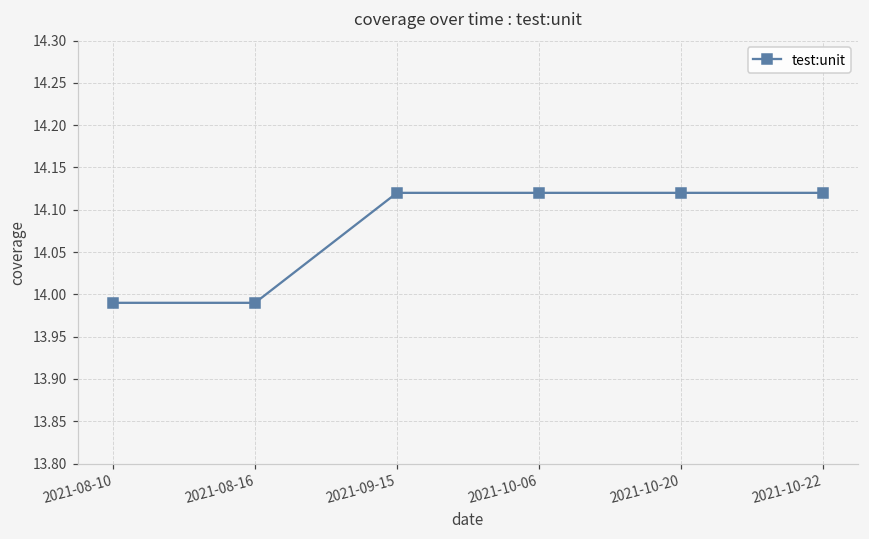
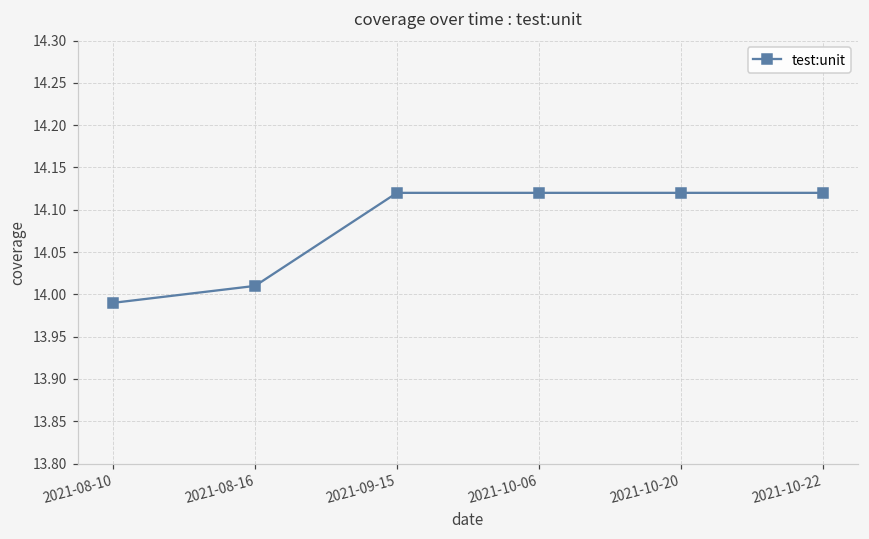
2021-08-16: 13.99 -> 14.01
